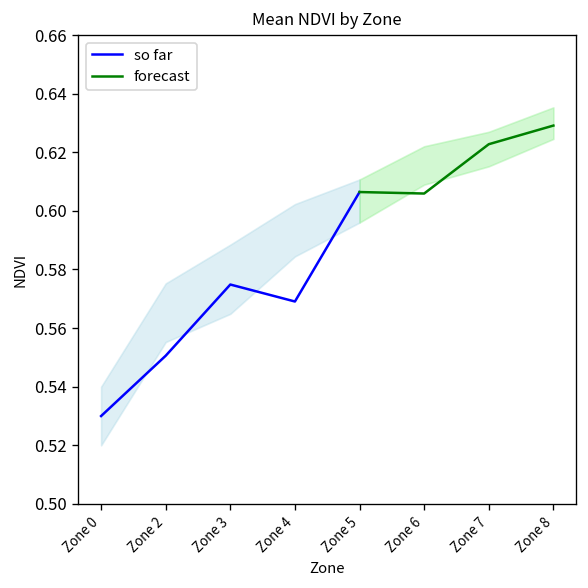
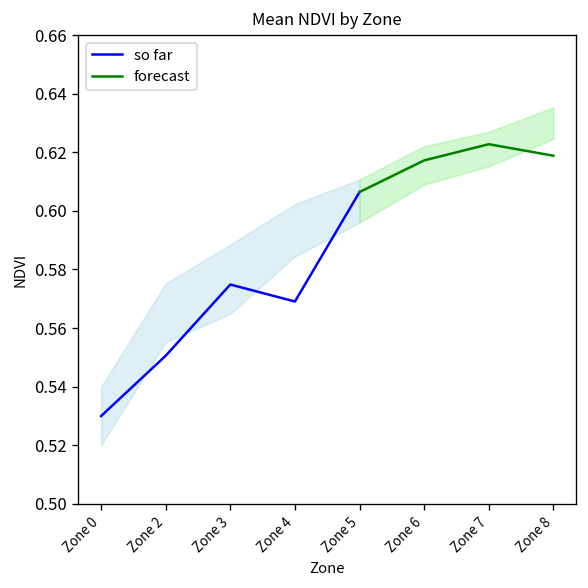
forecast, Zone 6: 0.606 -> 0.617
forecast, Zone 8: 0.629 -> 0.619
